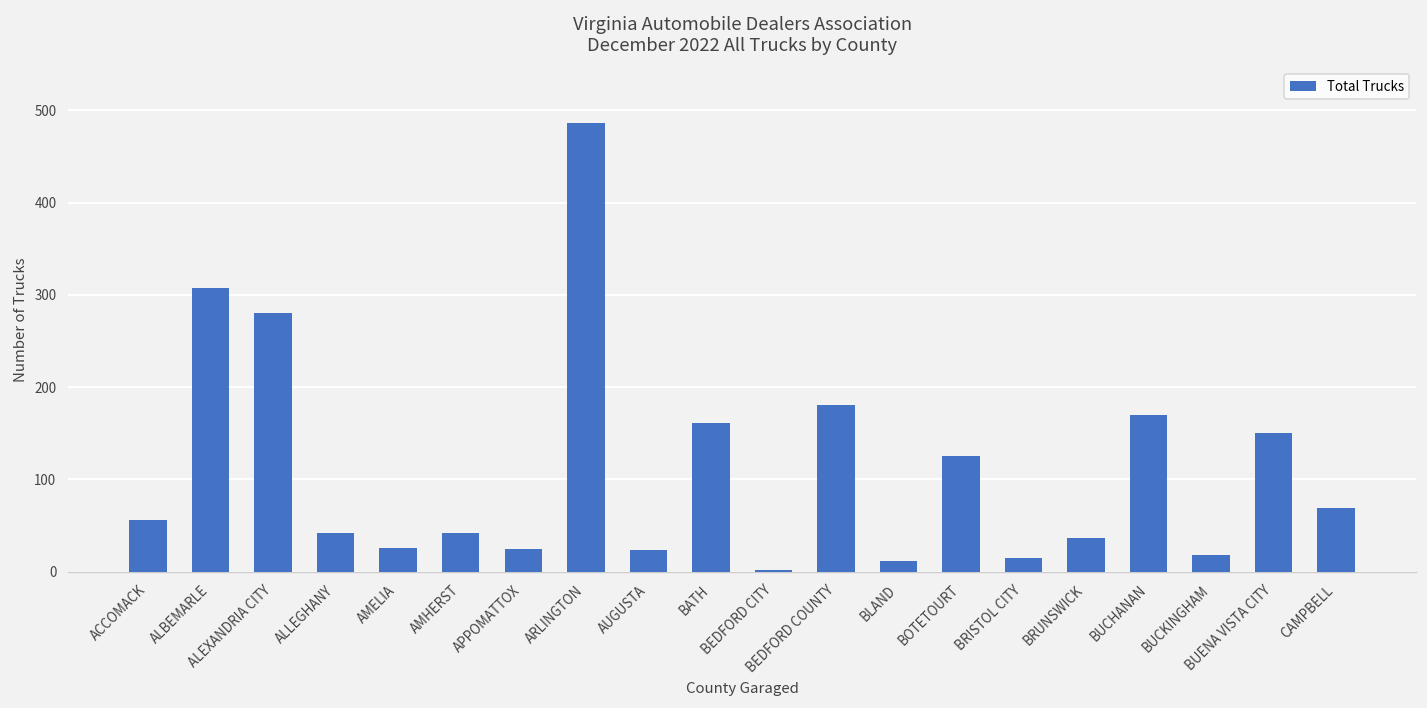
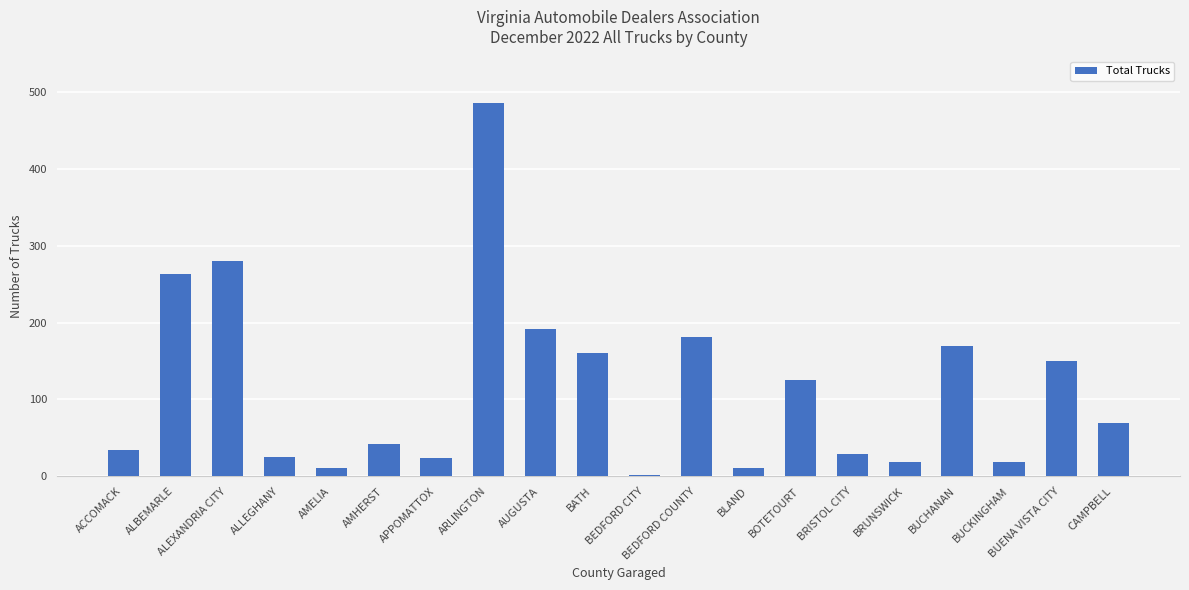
ACCOMACK: 60 -> 30
ALBEMARLE: 310 -> 260
ALLEGHANY: 40 -> 30
AMELIA: 30 -> 10
AUGUSTA: 20 -> 190
BRISTOL CITY: 20 -> 30
BRUNSWICK: 40 -> 20
